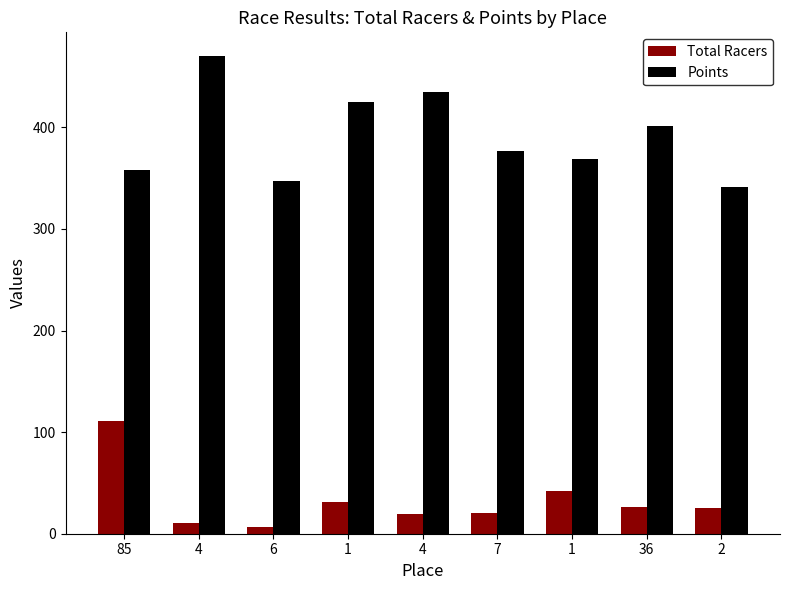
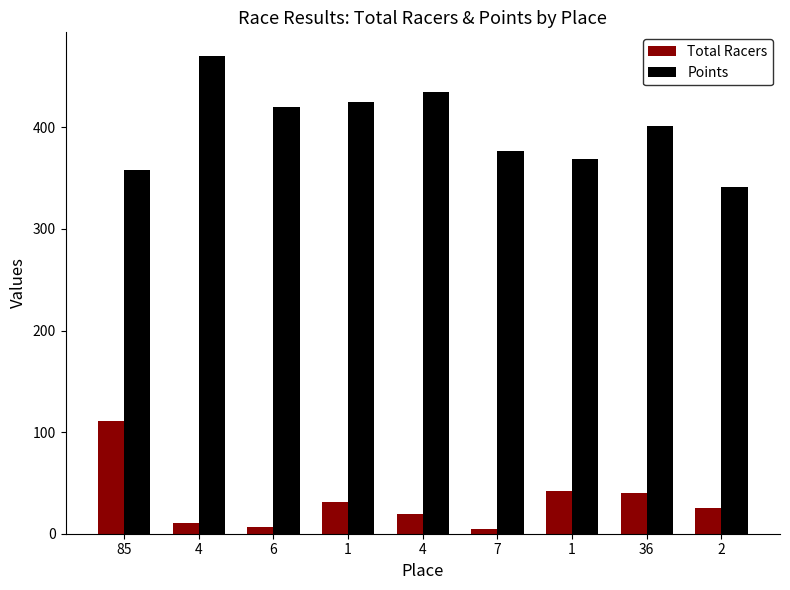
Points, 6: 347 -> 420
Total Racers, 7: 20 -> 5
Total Racers, 36: 26 -> 40
